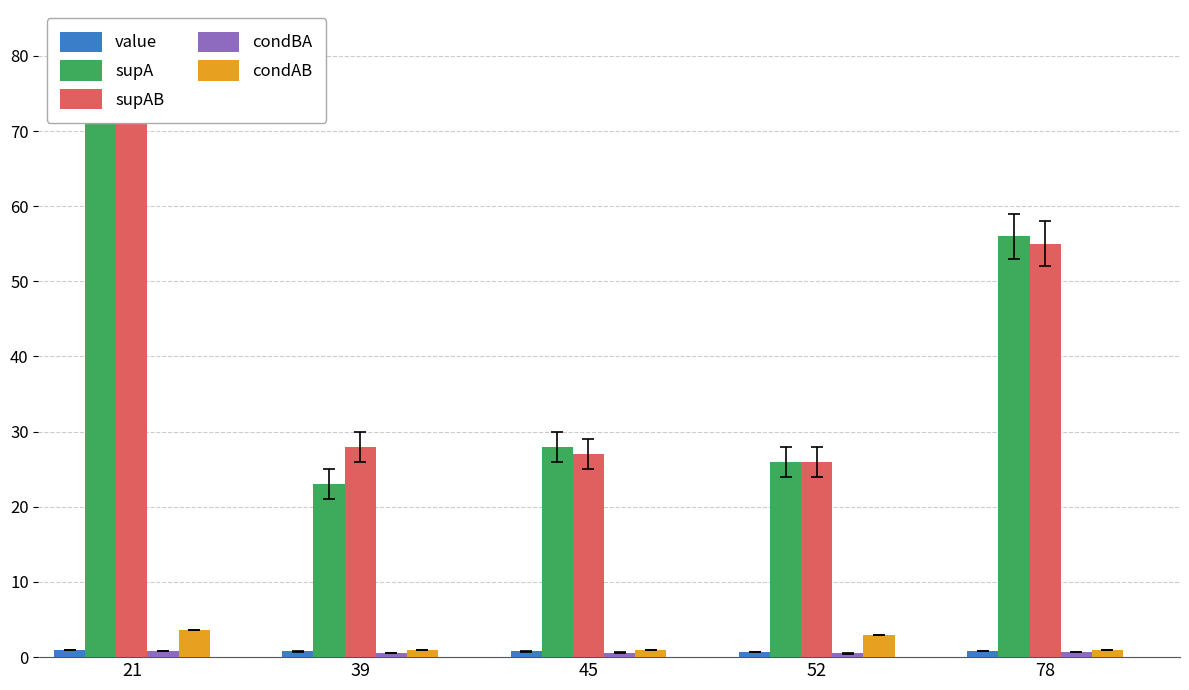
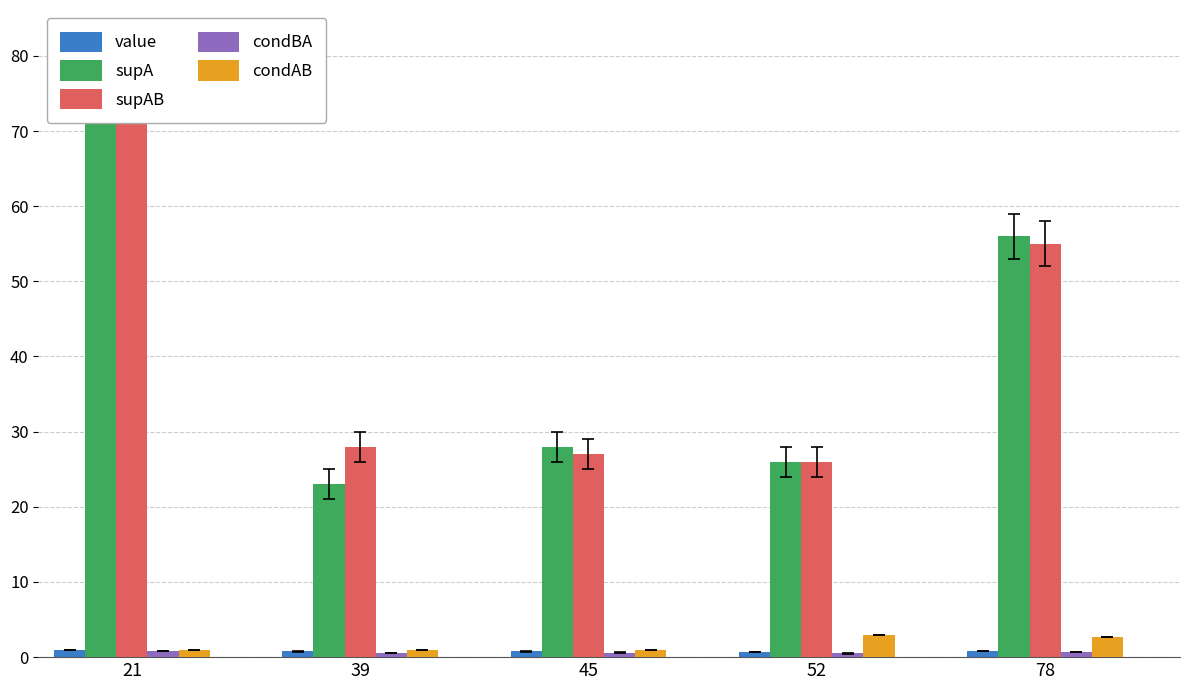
condAB, 21: 4 -> 1
condAB, 78: 1 -> 3
